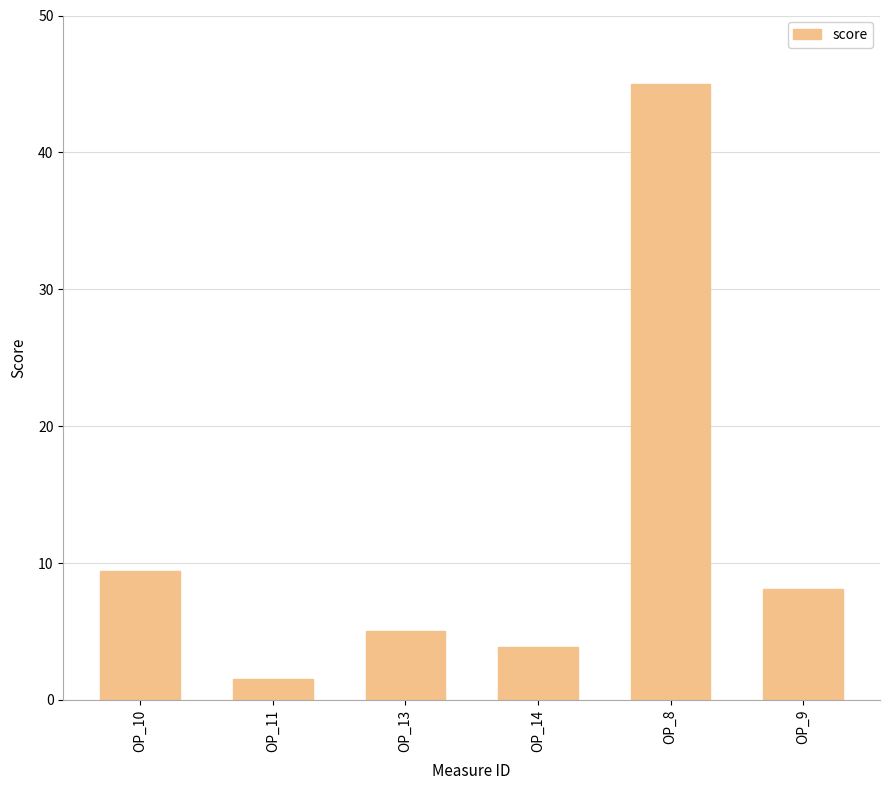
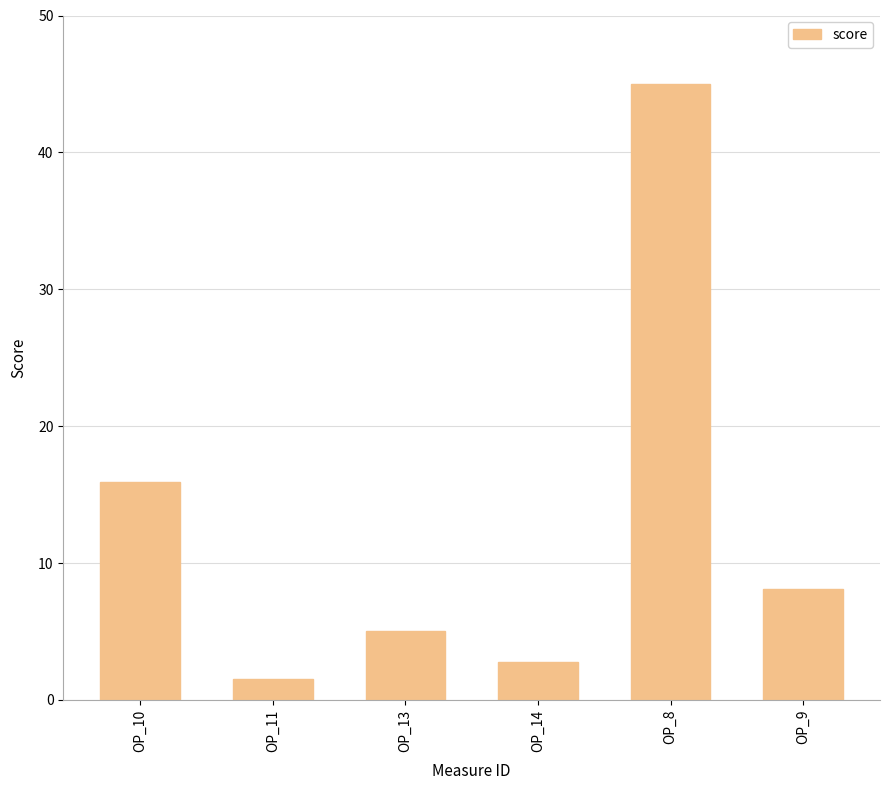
OP_10: 9.4 -> 15.9
OP_14: 3.9 -> 2.8
